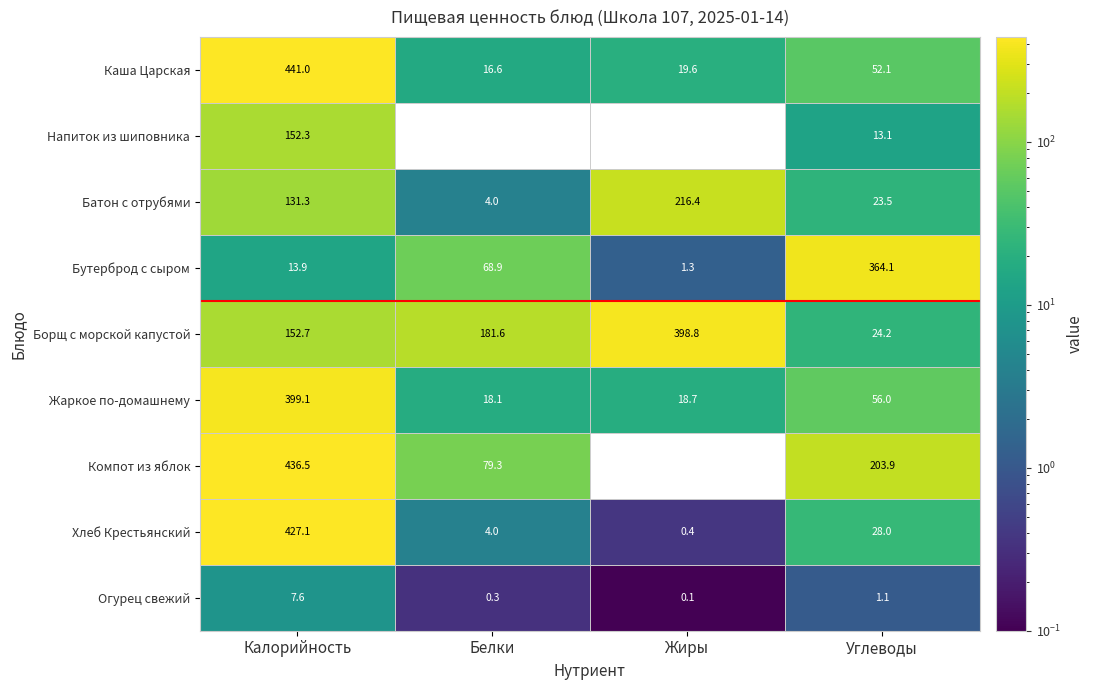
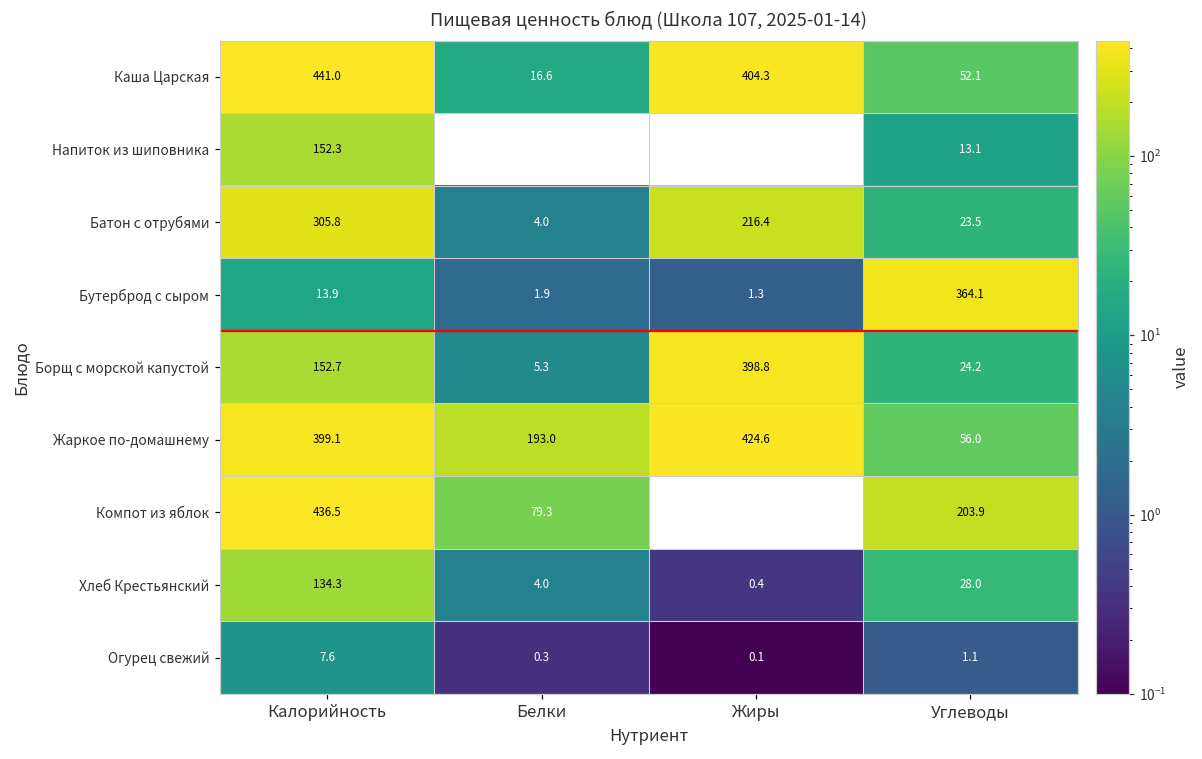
Каша Царская, Жиры: 19.6 -> 404.3
Батон с отрубями, Калорийность: 131.3 -> 305.8
Бутерброд с сыром, Белки: 68.9 -> 1.9
Борщ с морской капустой, Белки: 181.6 -> 5.3
Жаркое по-домашнему, Белки: 18.1 -> 193.0
Жаркое по-домашнему, Жиры: 18.7 -> 424.6
Хлеб Крестьянский, Калорийность: 427.1 -> 134.3
